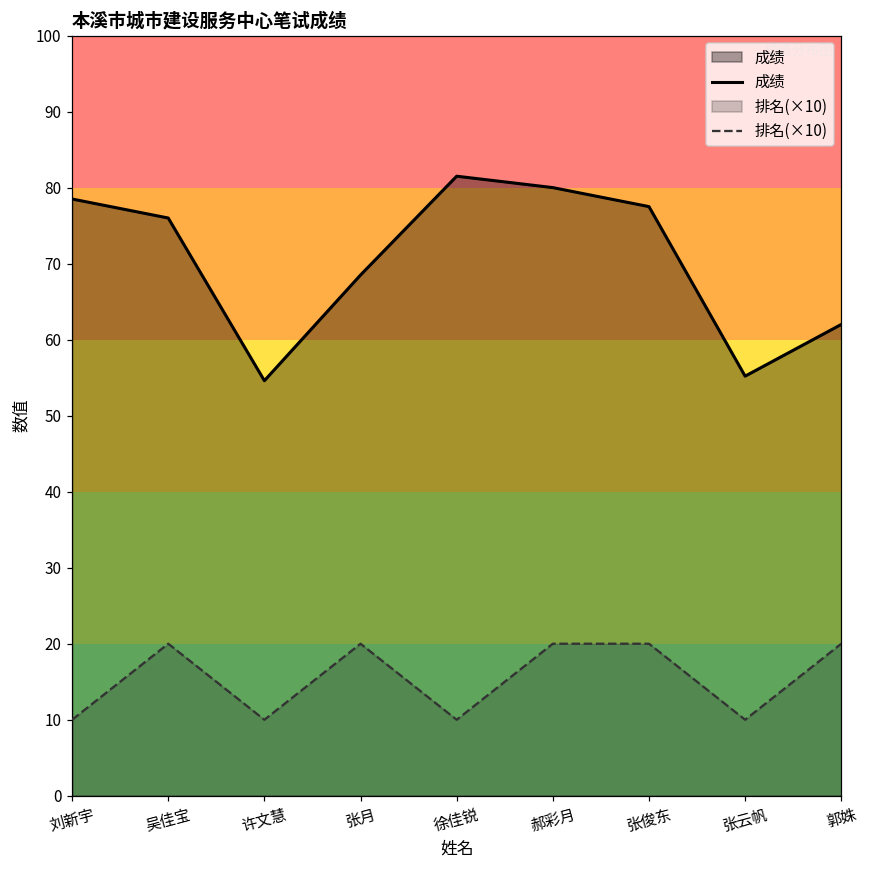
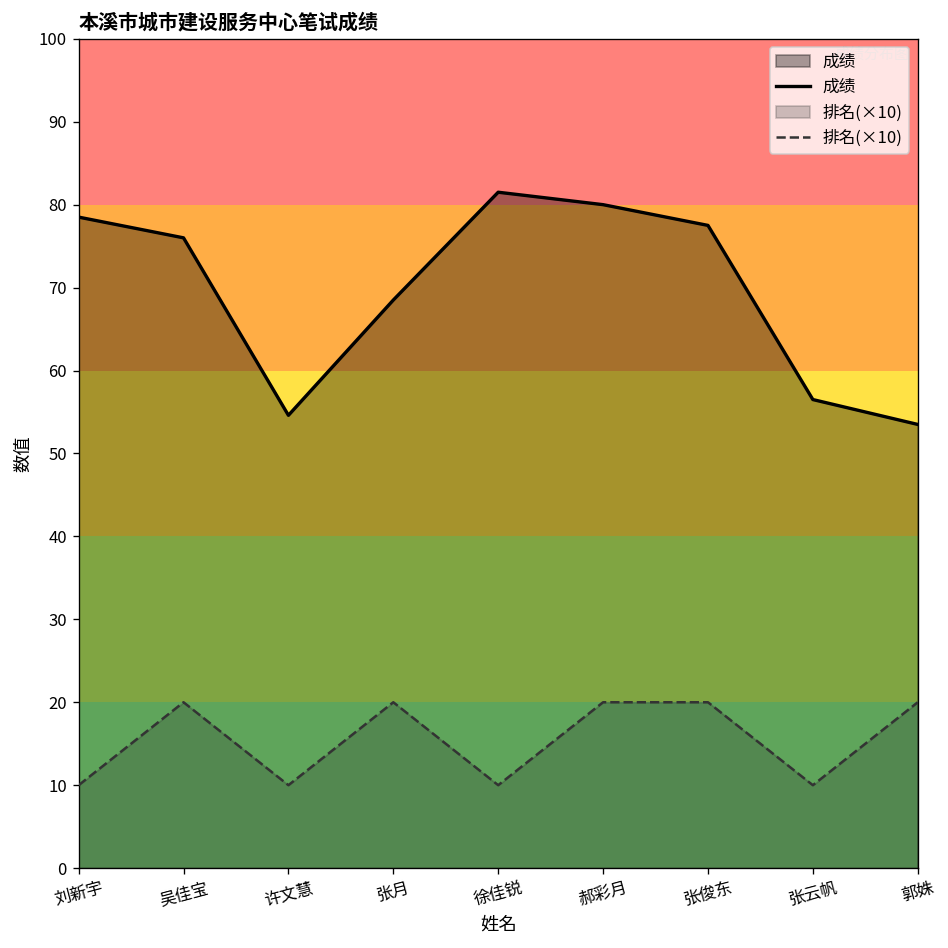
成绩, 张云帆: 55 -> 57
成绩, 郭姝: 62 -> 54
